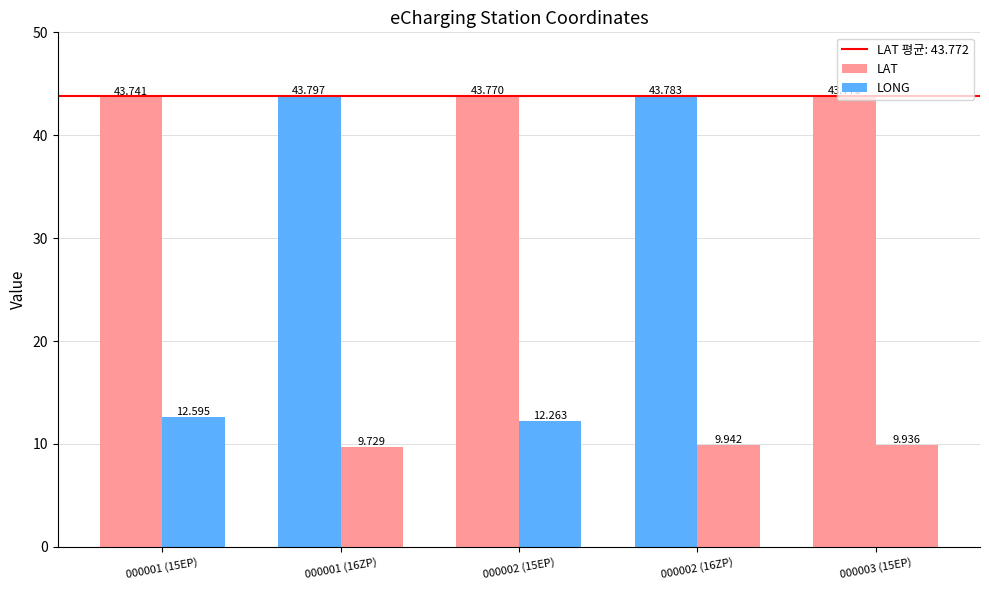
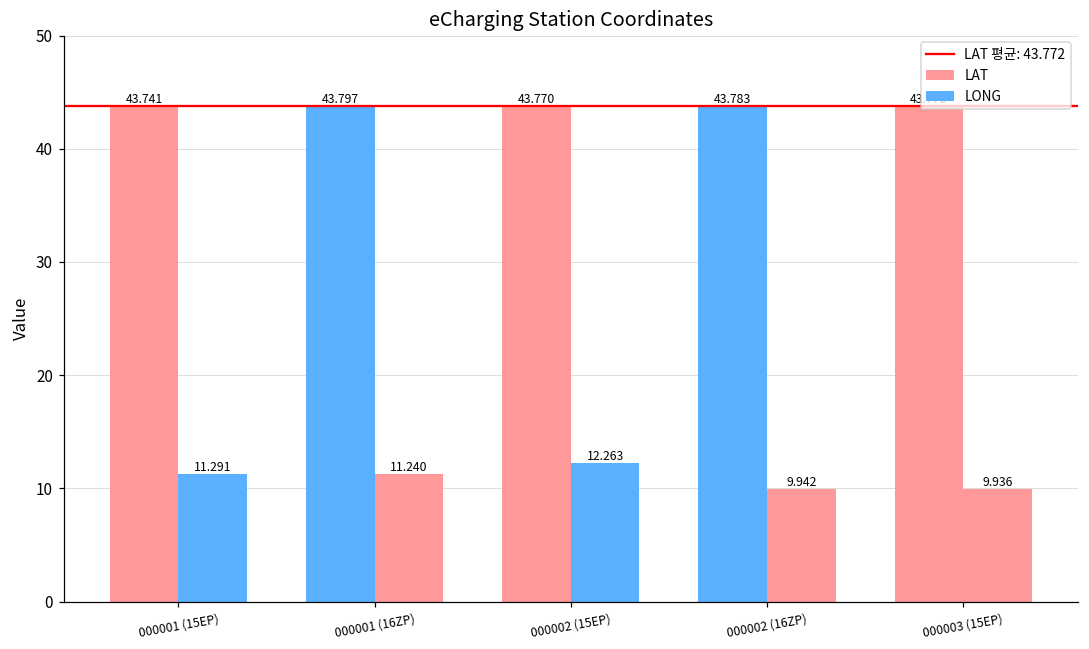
LONG, 000001 (15EP): 12.595 -> 11.291
LONG, 000001 (16ZP): 9.729 -> 11.240
